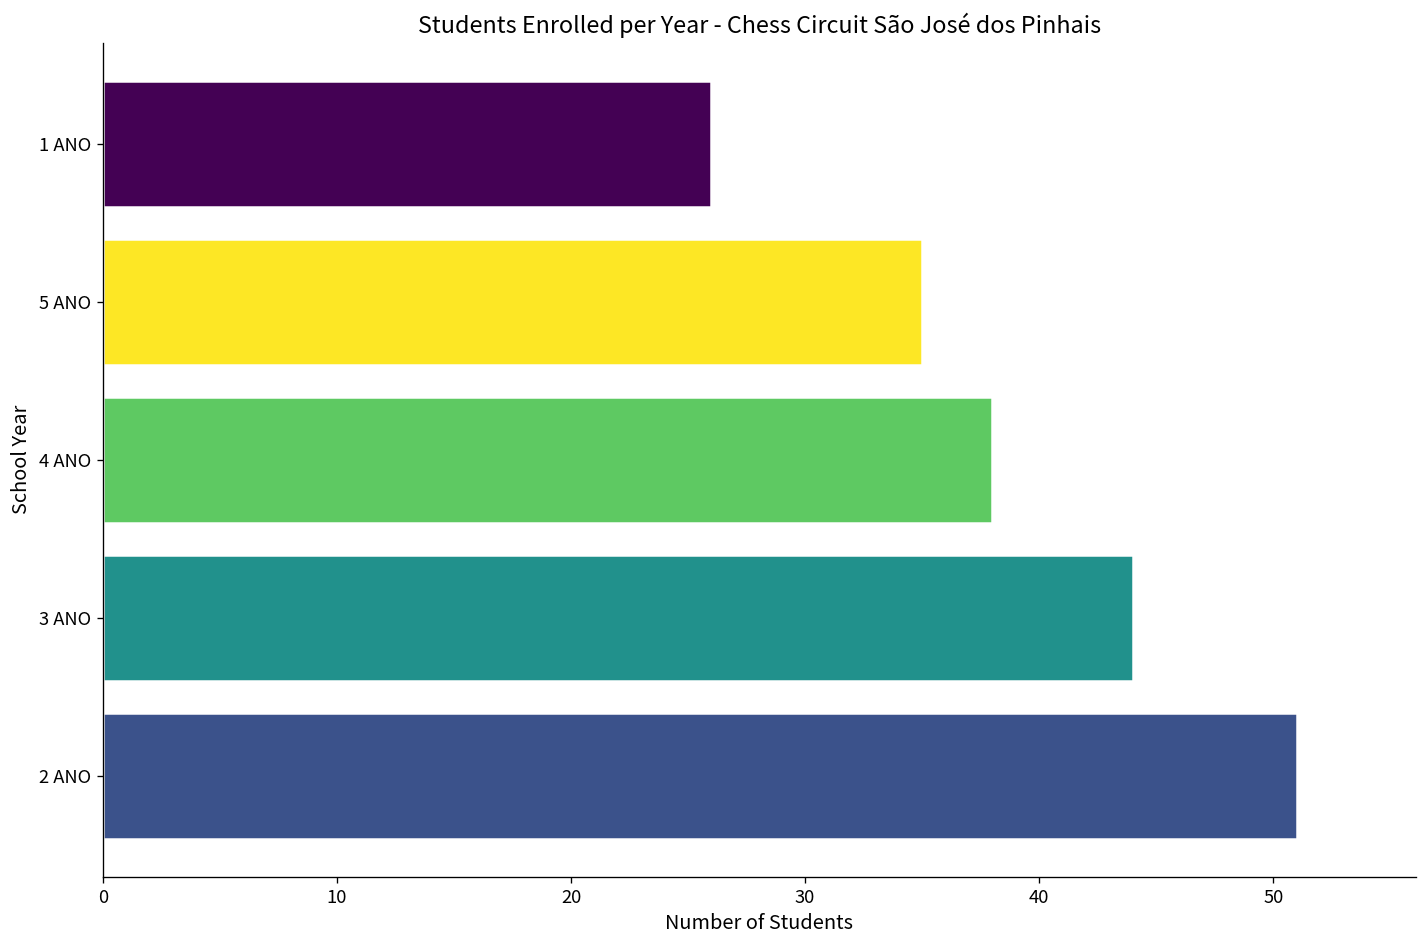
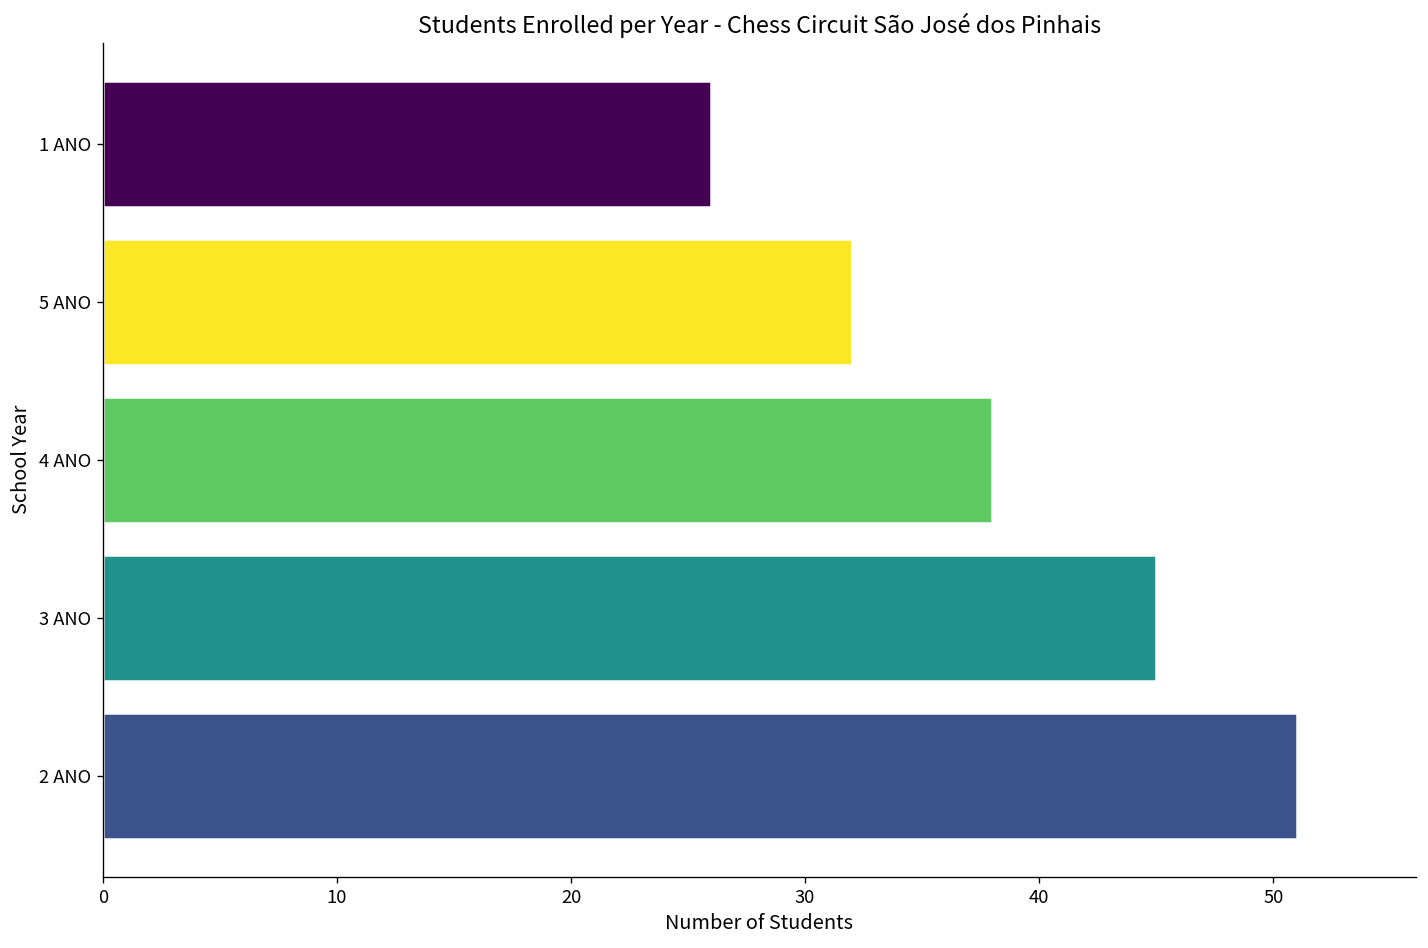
5 ANO: 35 -> 32
3 ANO: 44 -> 45
